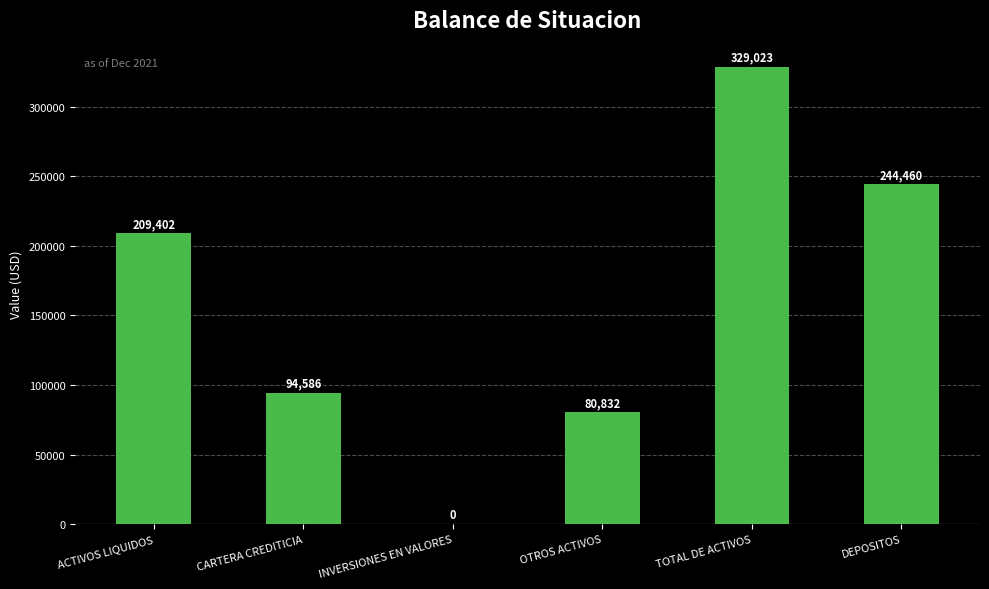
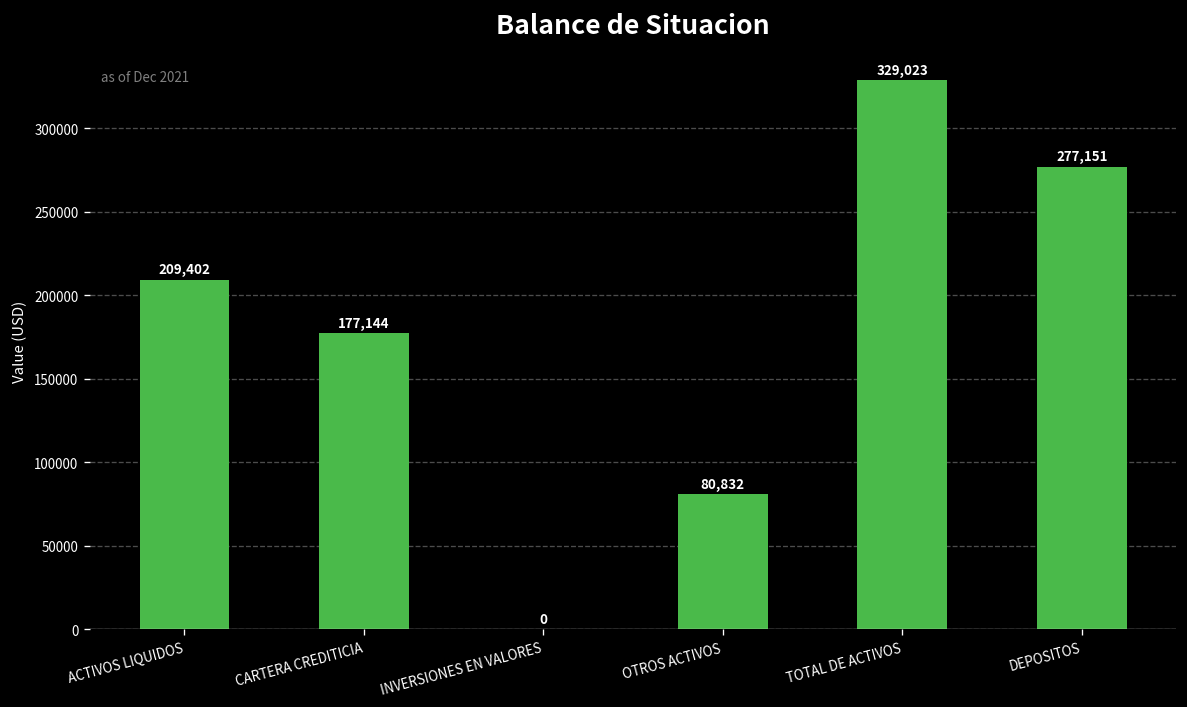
CARTERA CREDITICIA: 94,586 -> 177,144
DEPOSITOS: 244,460 -> 277,151
